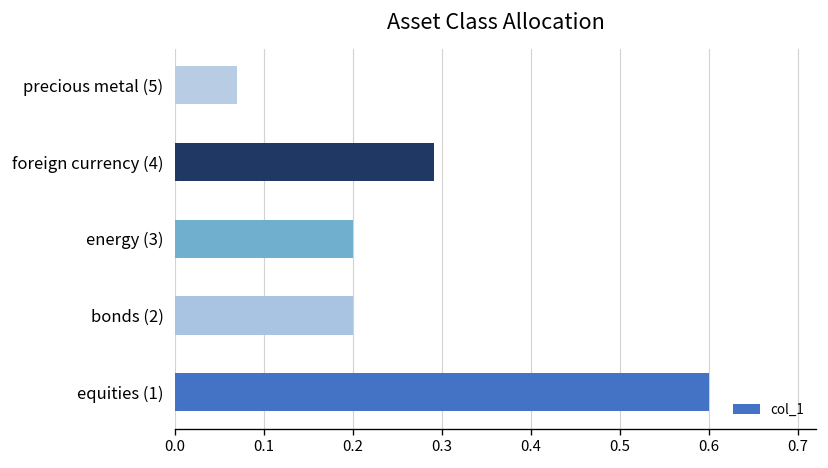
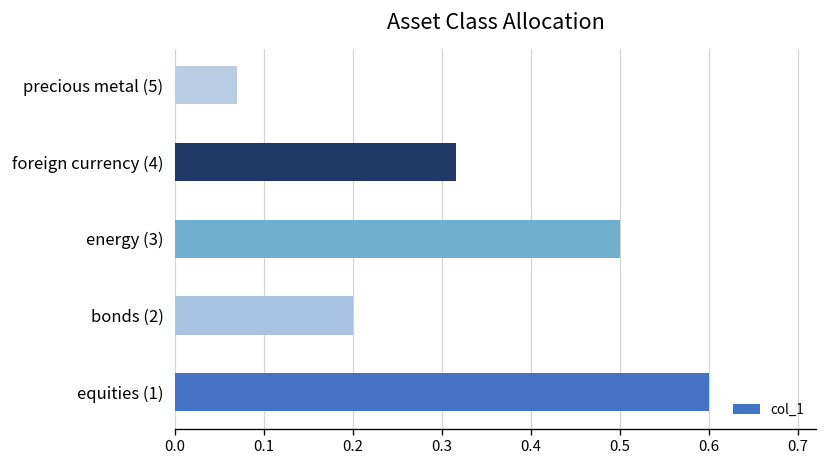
foreign currency (4): 0.29 -> 0.32
energy (3): 0.2 -> 0.5
